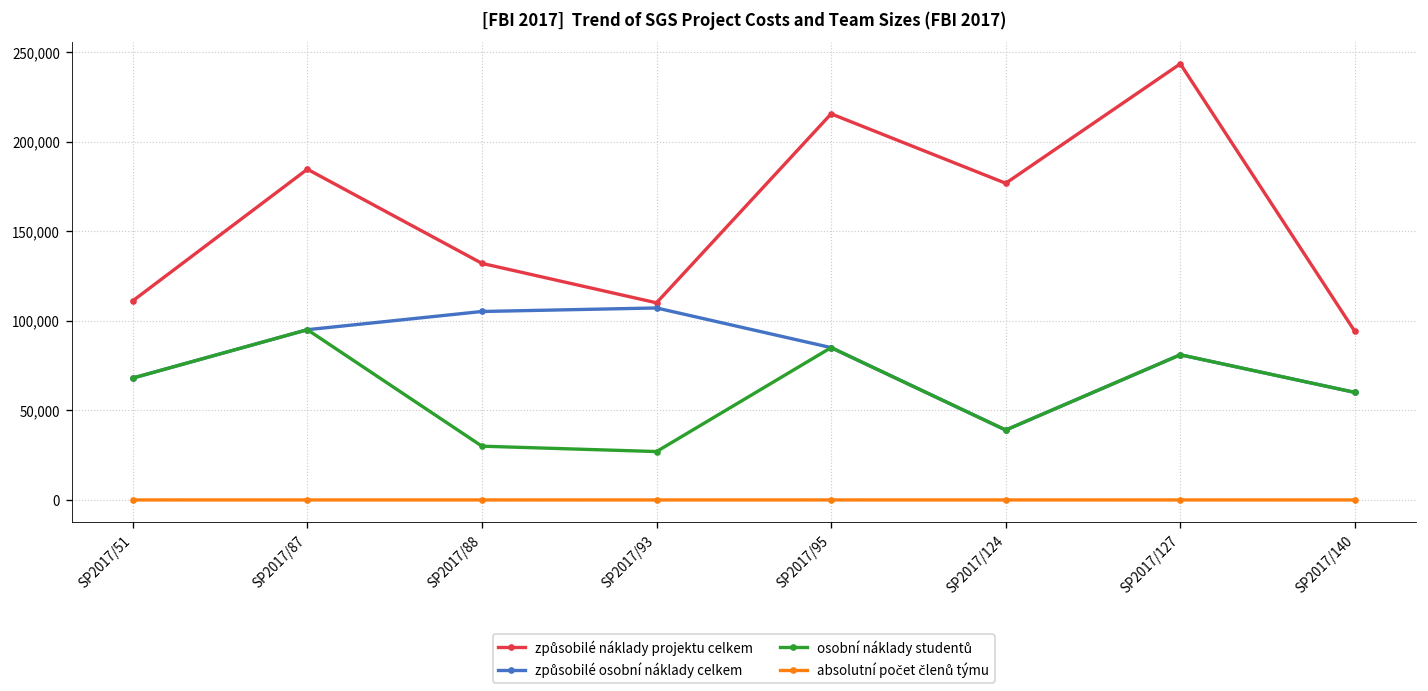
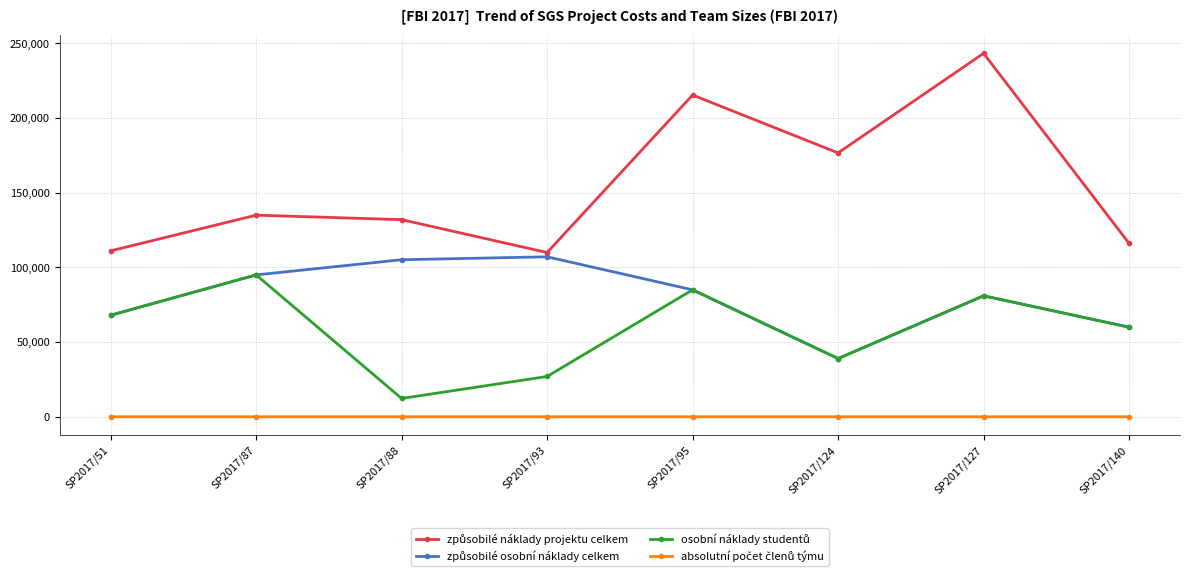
způsobilé náklady projektu celkem, SP2017/87: 185,000 -> 135,000
osobní náklady studentů, SP2017/88: 30,000 -> 12,000
způsobilé náklady projektu celkem, SP2017/140: 94,000 -> 116,000
